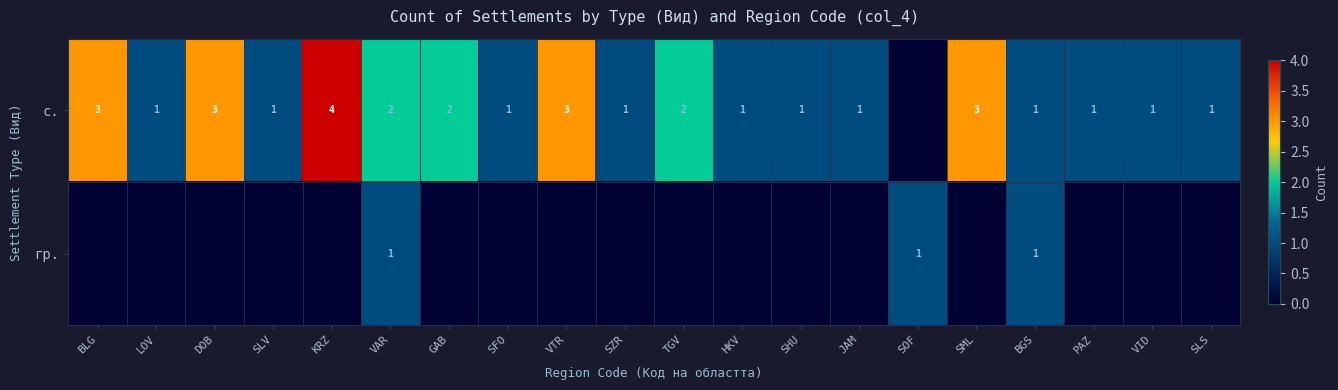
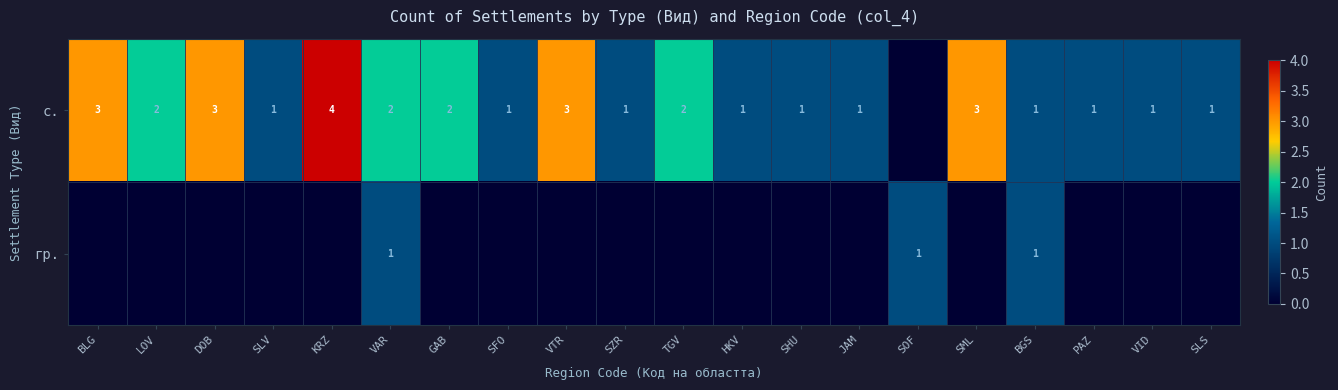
с., LOV: 1 -> 2
